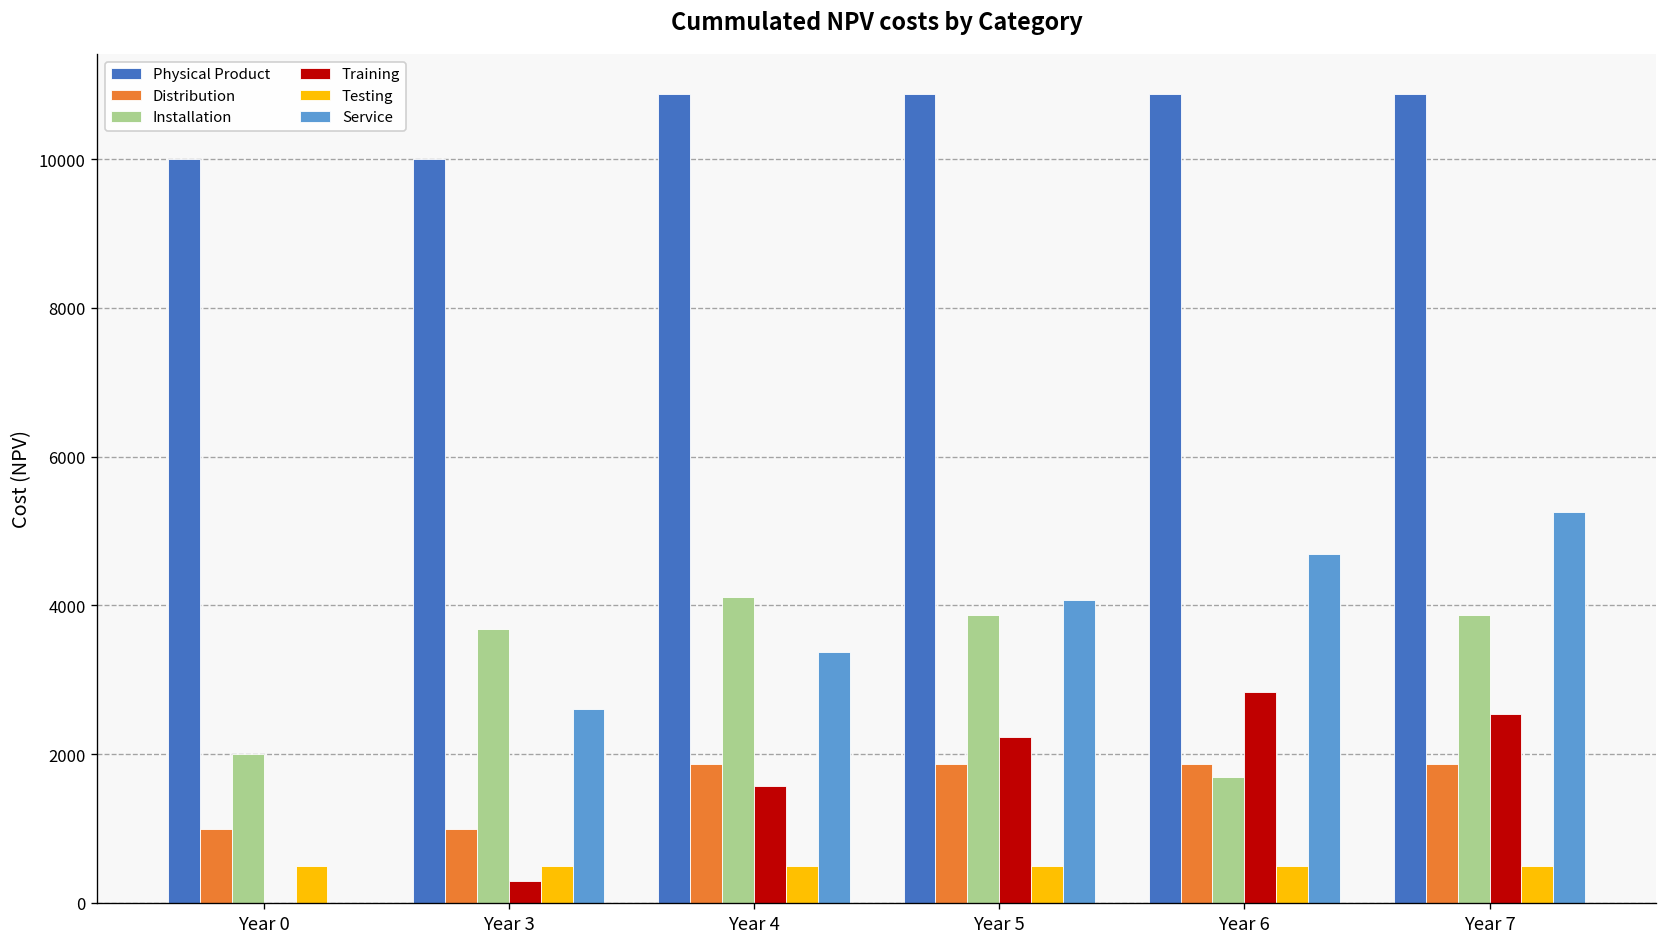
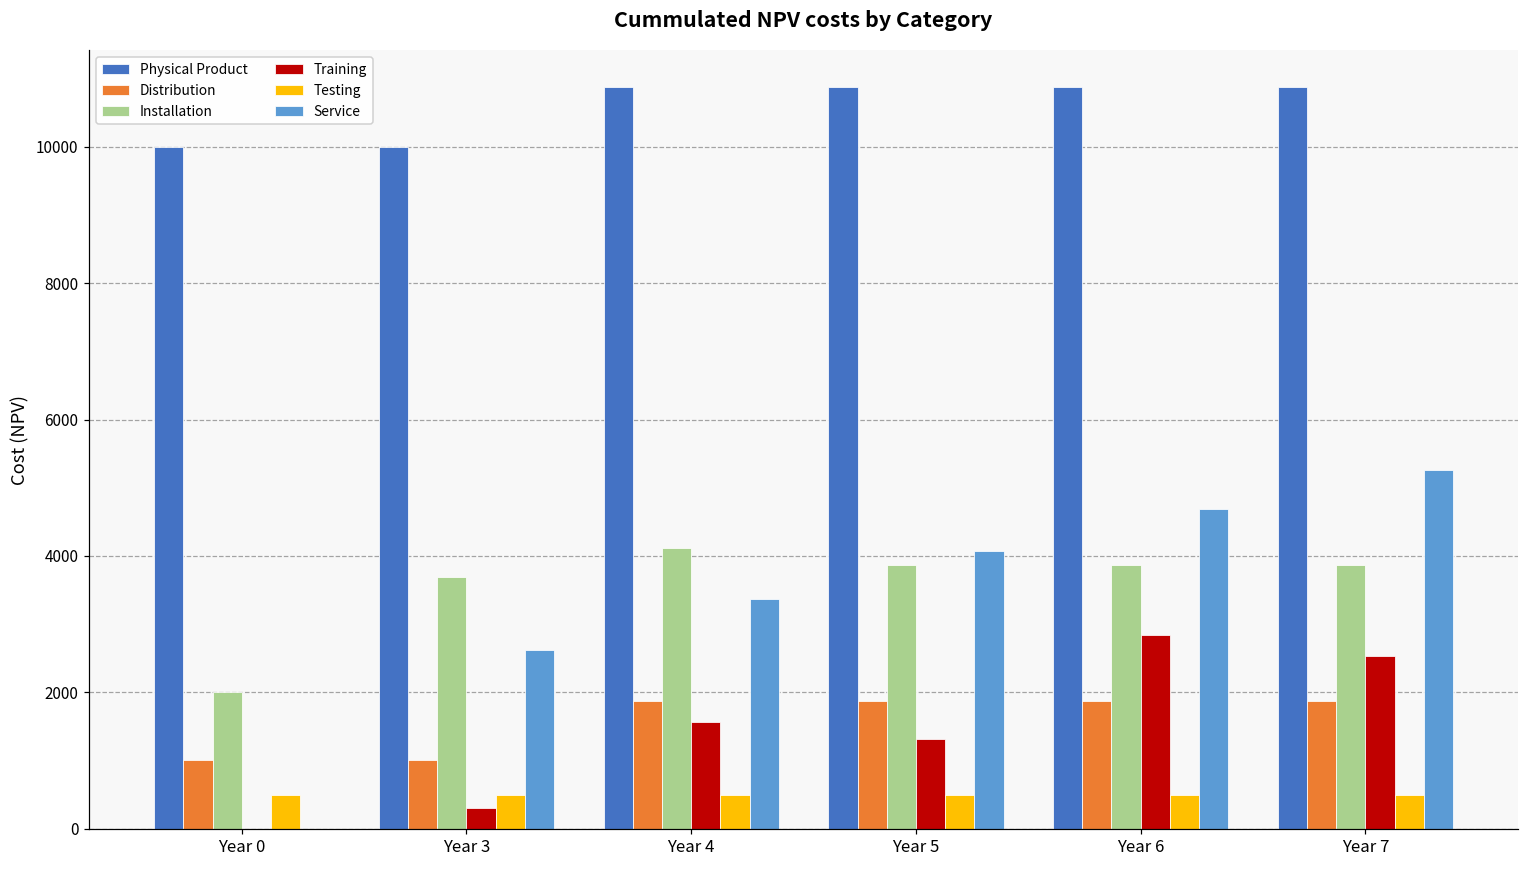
Training, Year 5: 2200 -> 1300
Installation, Year 6: 1700 -> 3900
